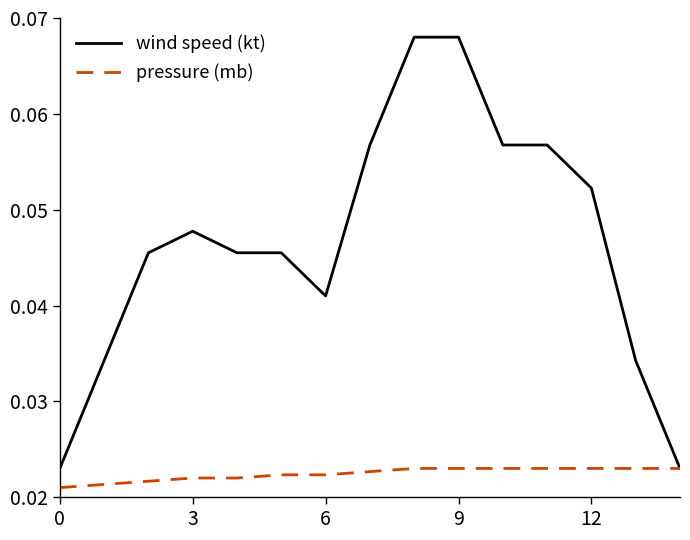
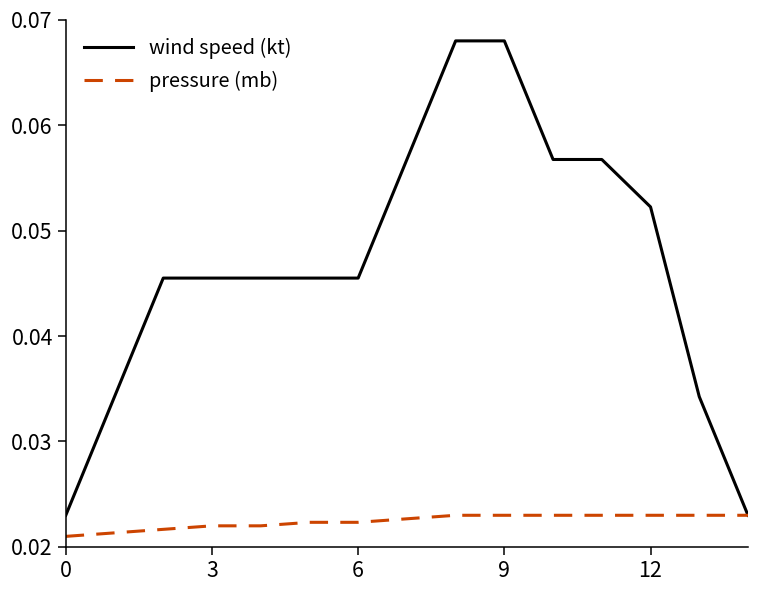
wind speed (kt), 3: 0.048 -> 0.046
wind speed (kt), 6: 0.041 -> 0.046
